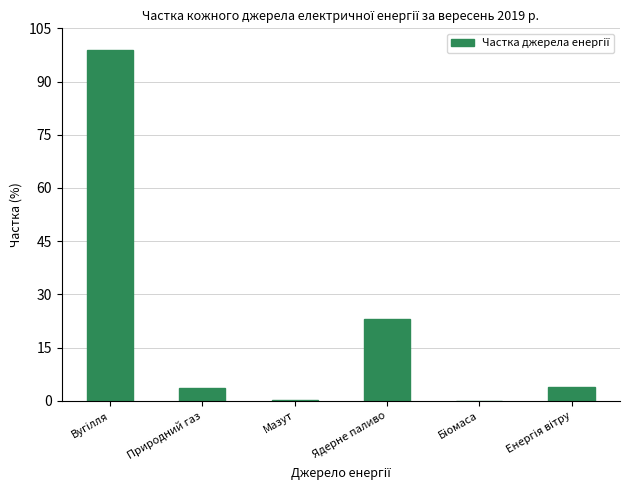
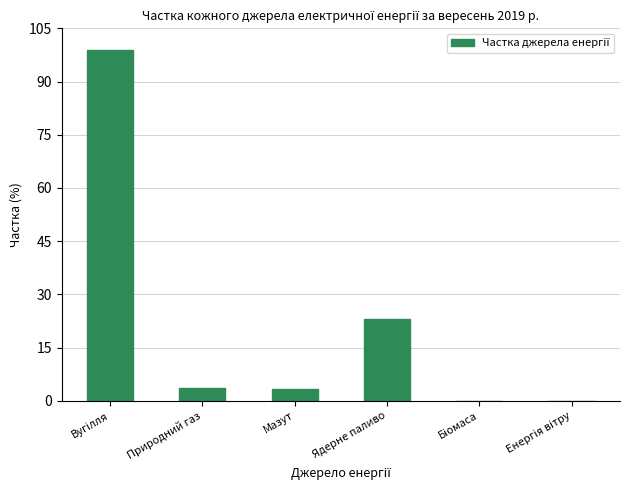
Мазут: 0 -> 3
Енергія вітру: 4 -> 0
